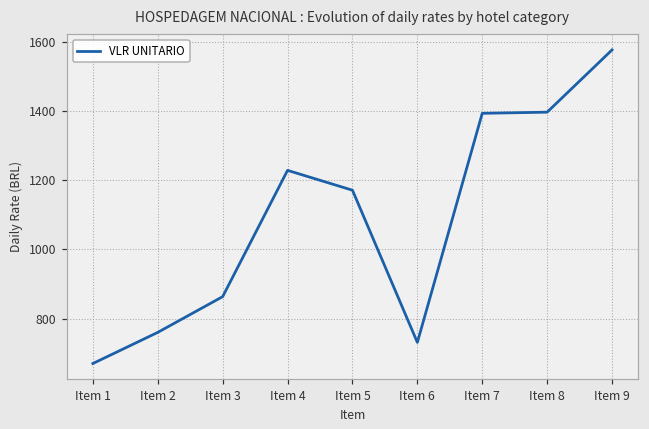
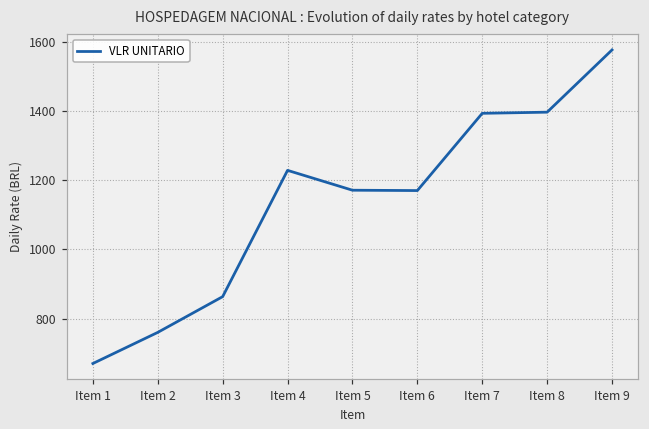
Item 6: 730 -> 1170
